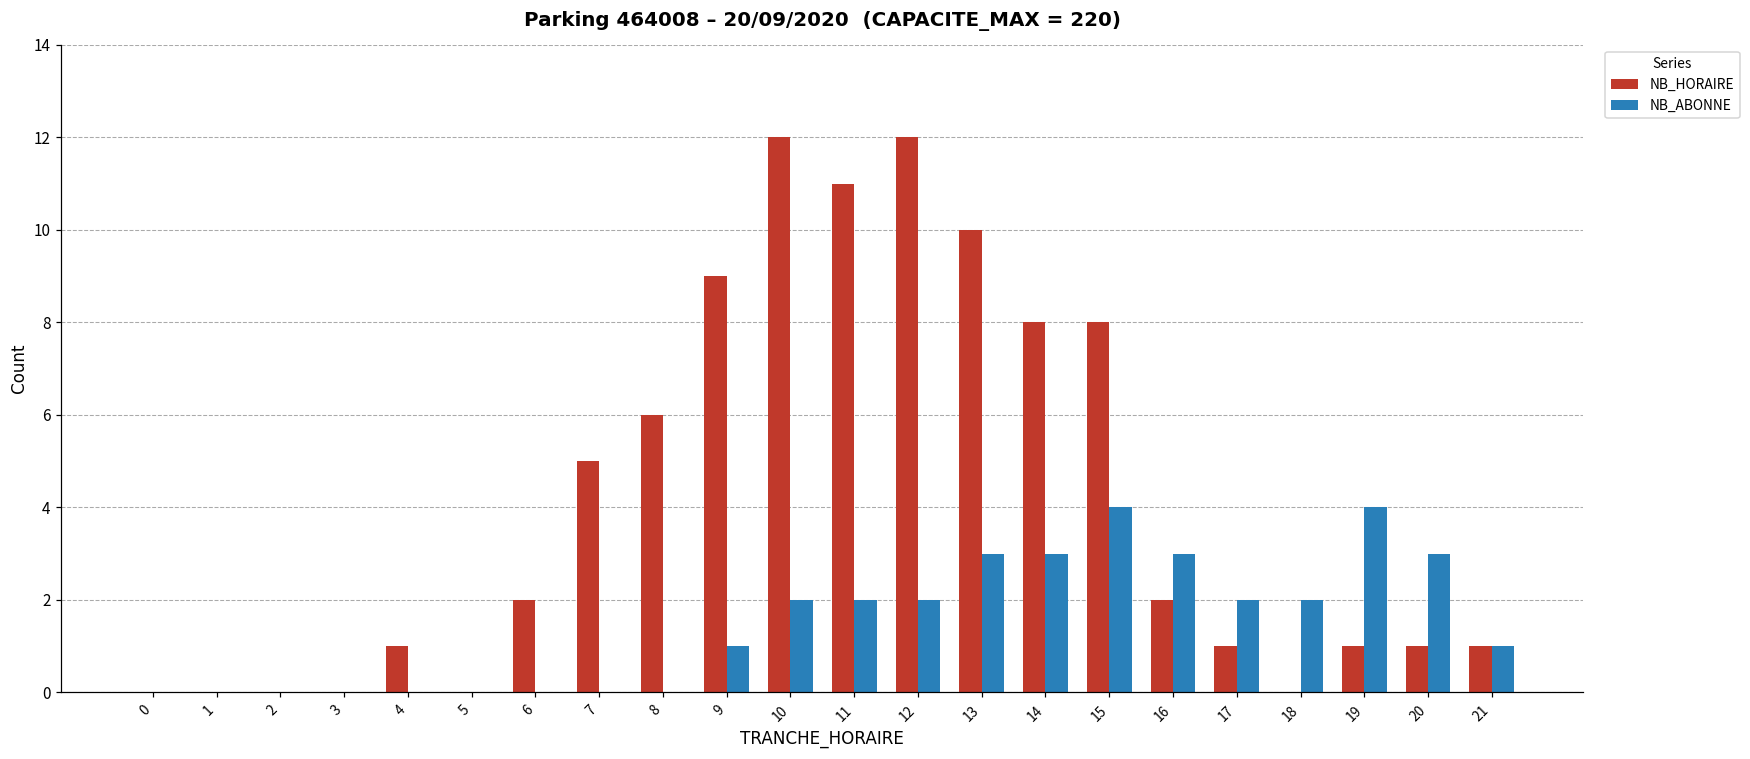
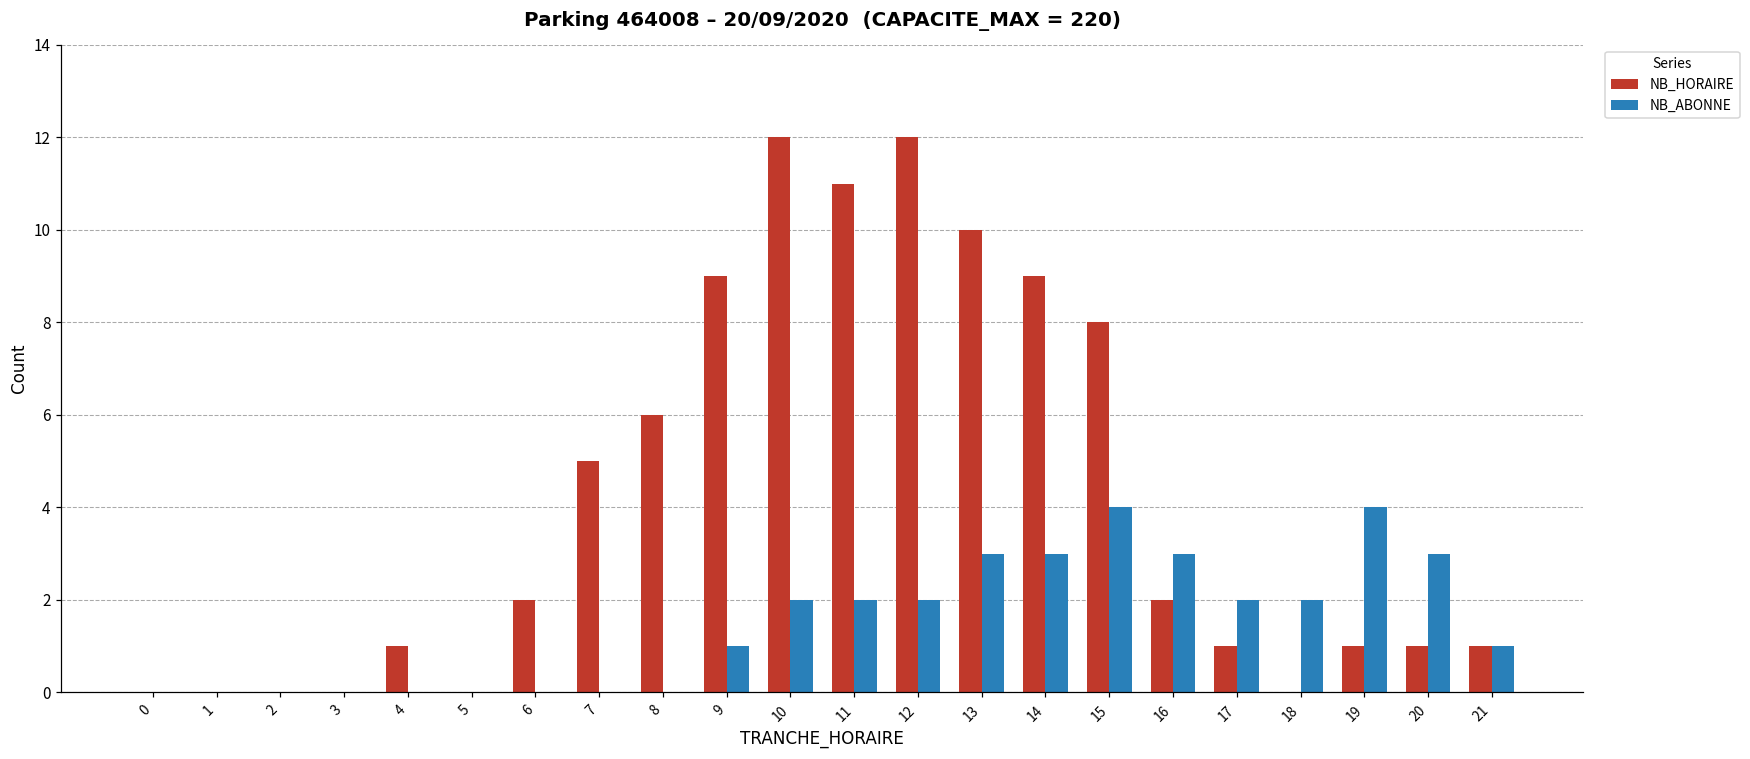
NB_HORAIRE, 14: 8 -> 9
